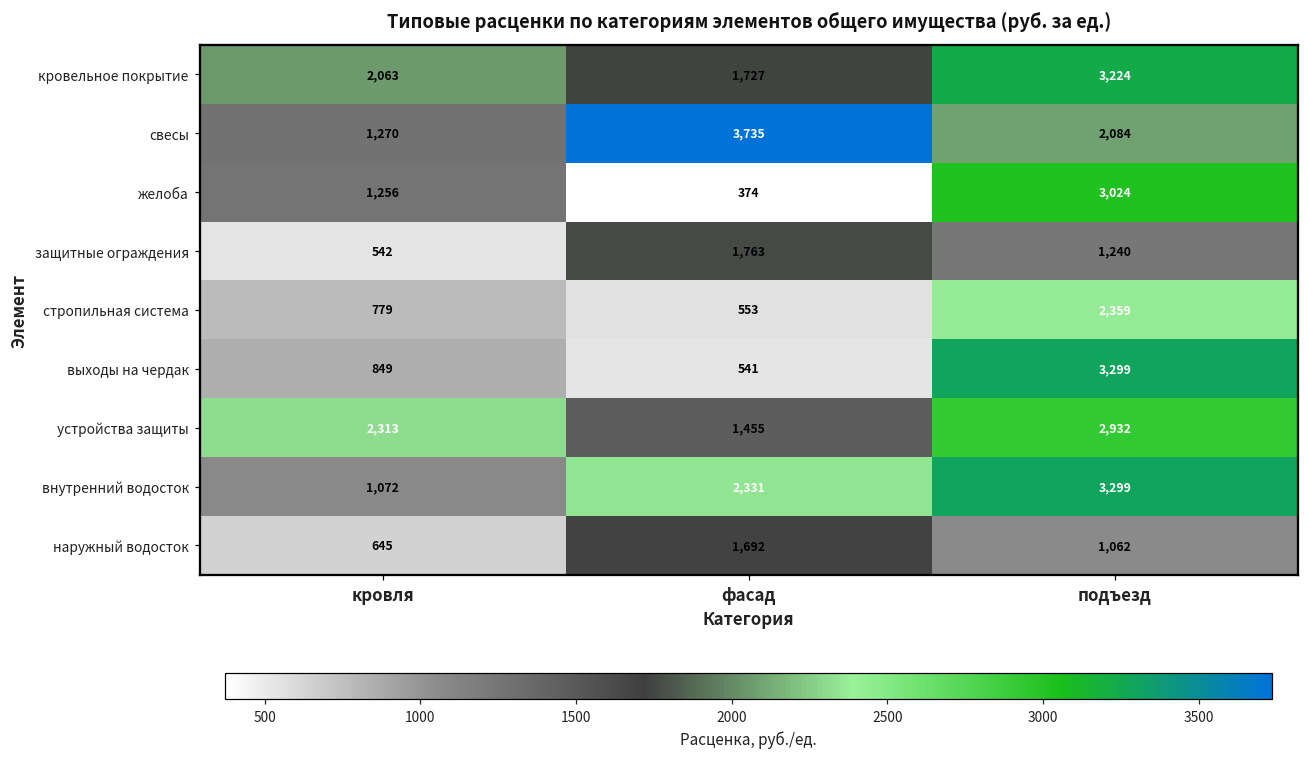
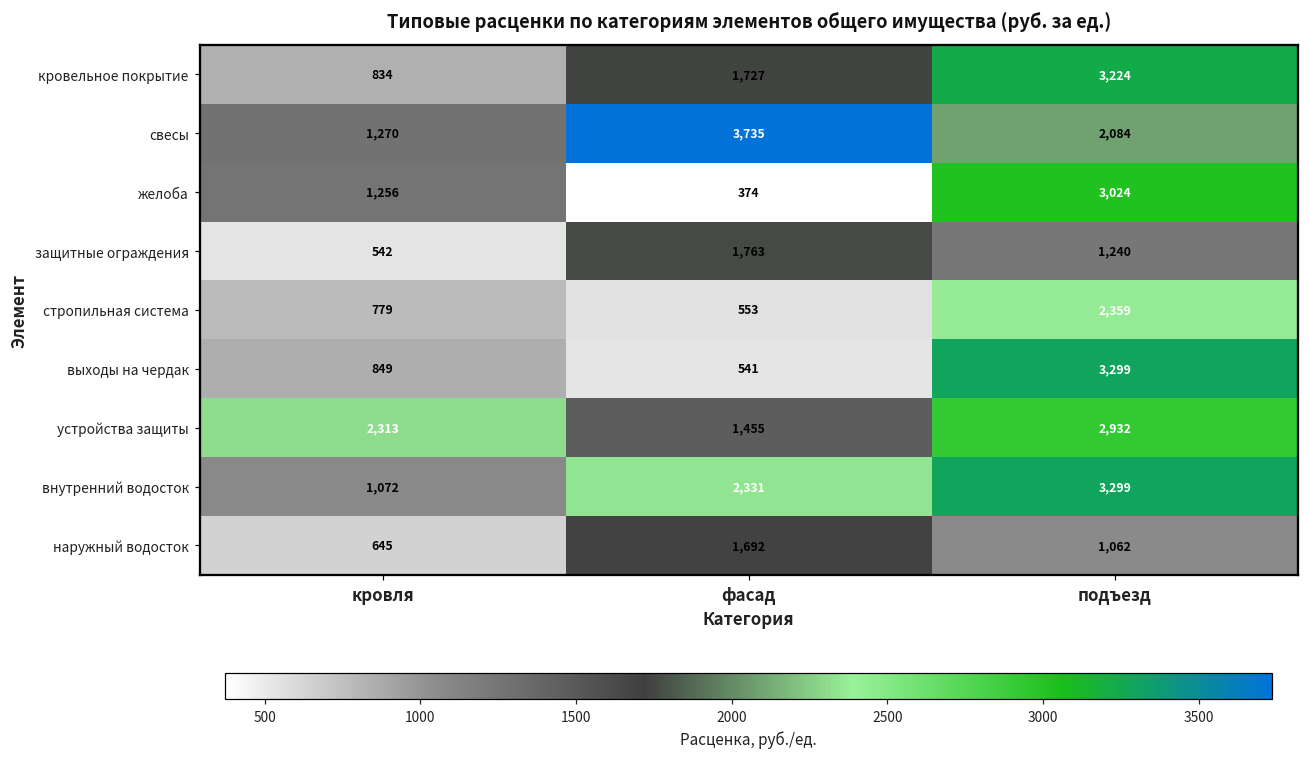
кровельное покрытие, кровля: 2,063 -> 834
